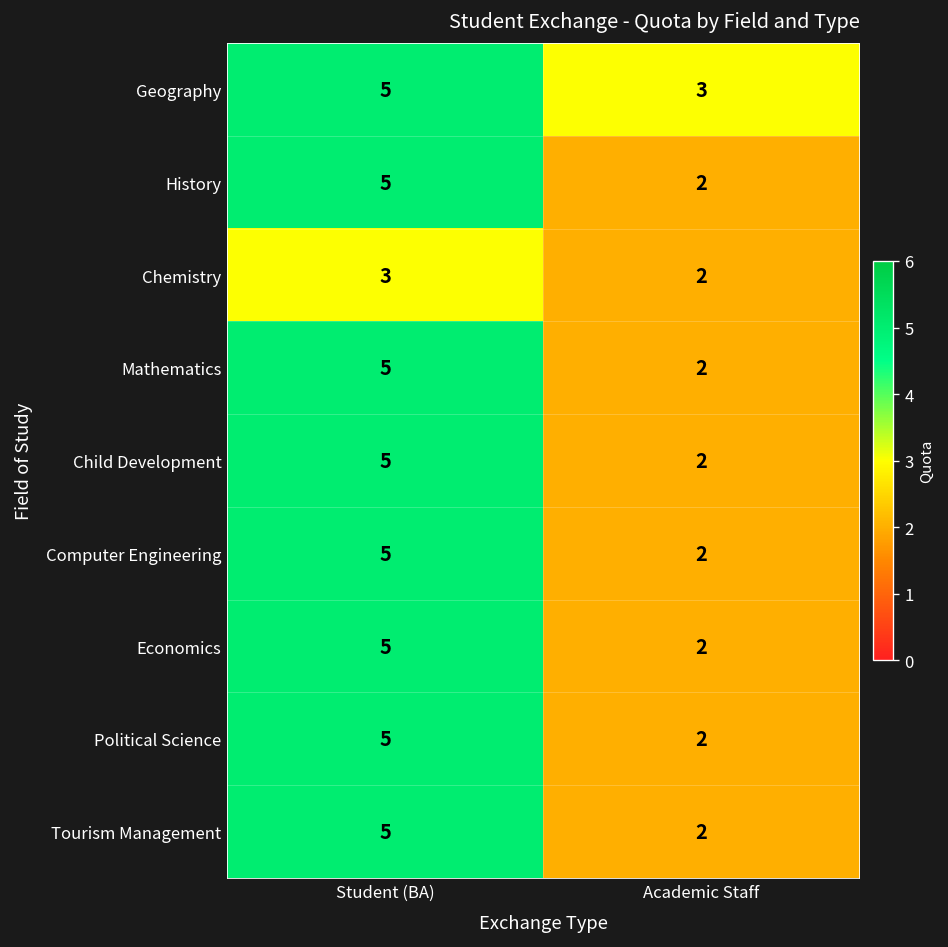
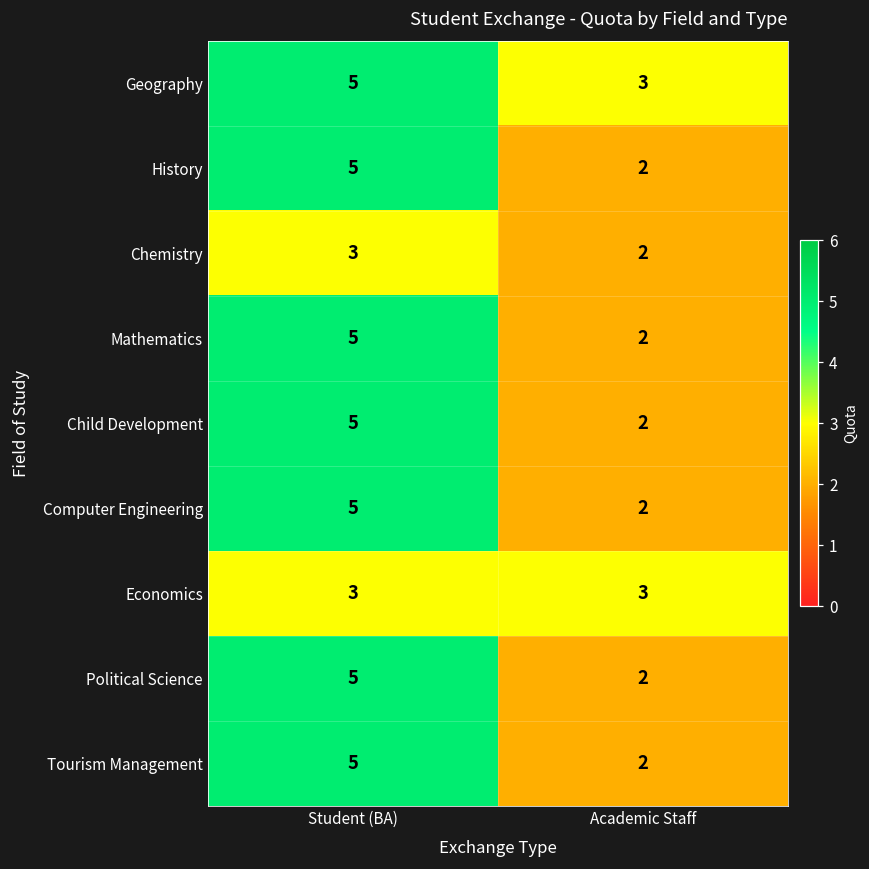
Economics, Student (BA): 5 -> 3
Economics, Academic Staff: 2 -> 3
